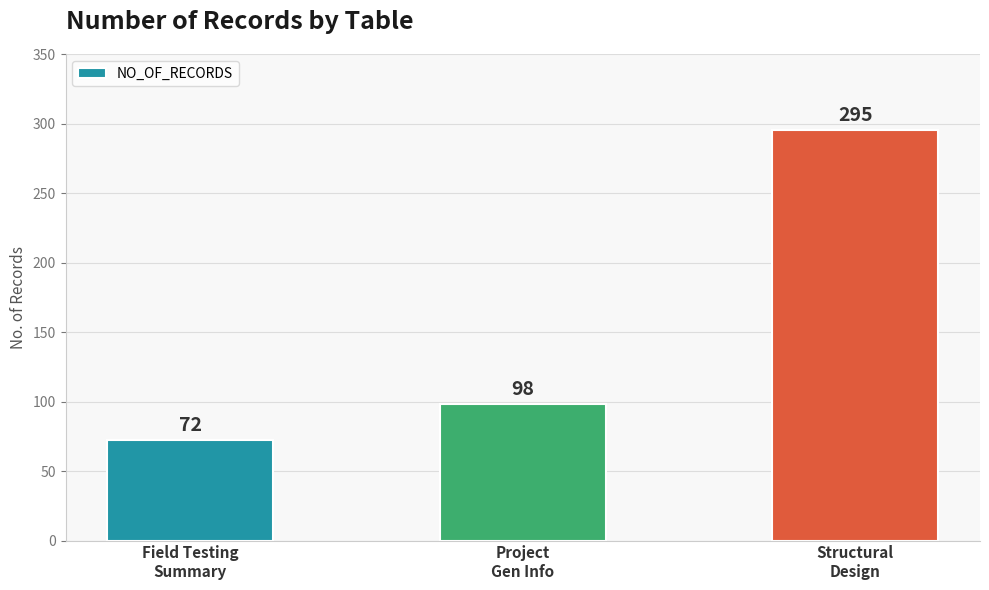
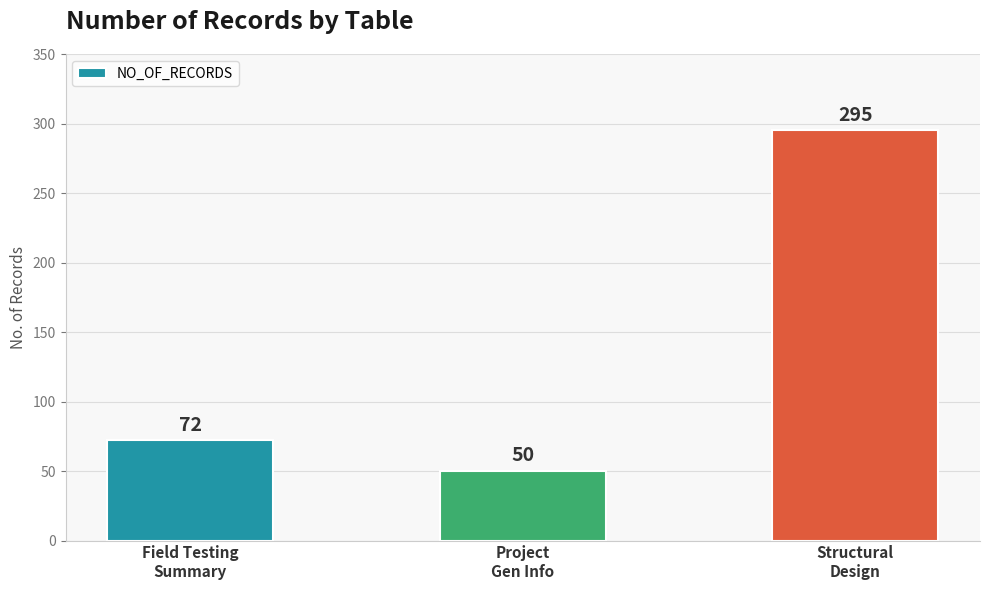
Project Gen Info: 98 -> 50
